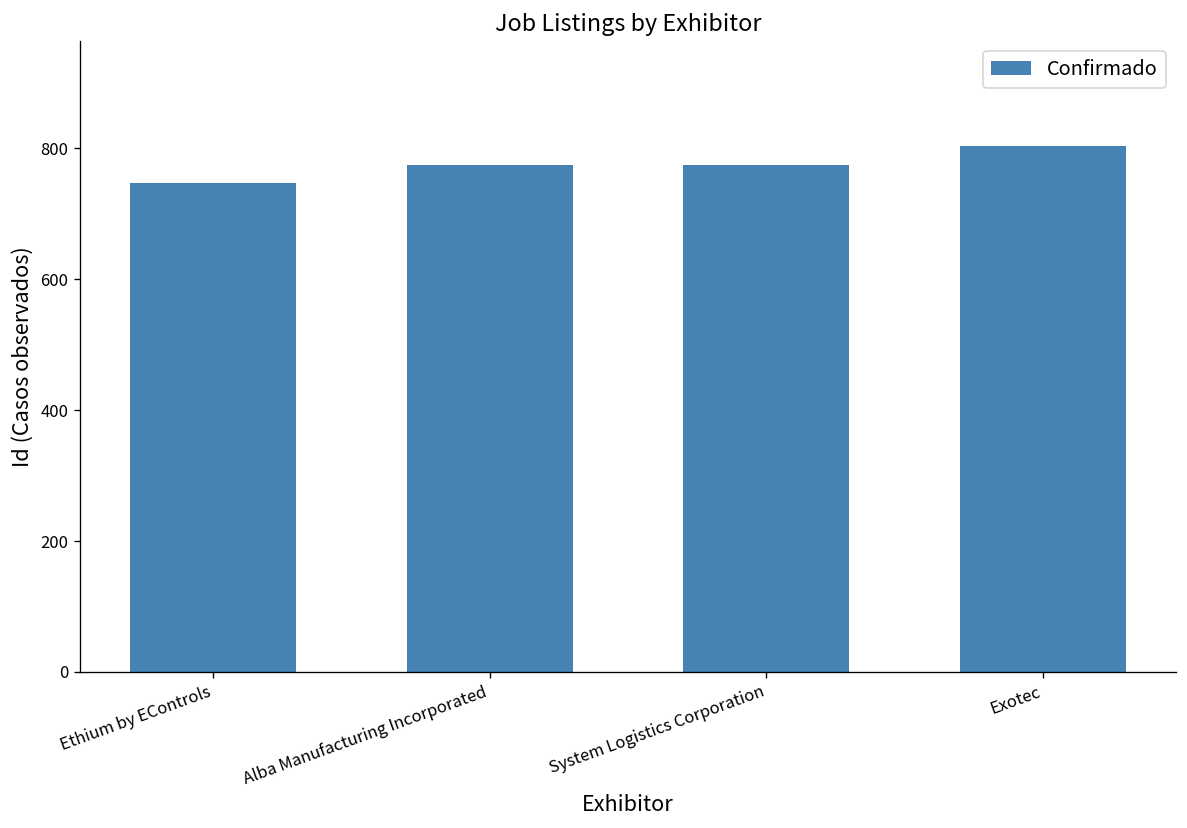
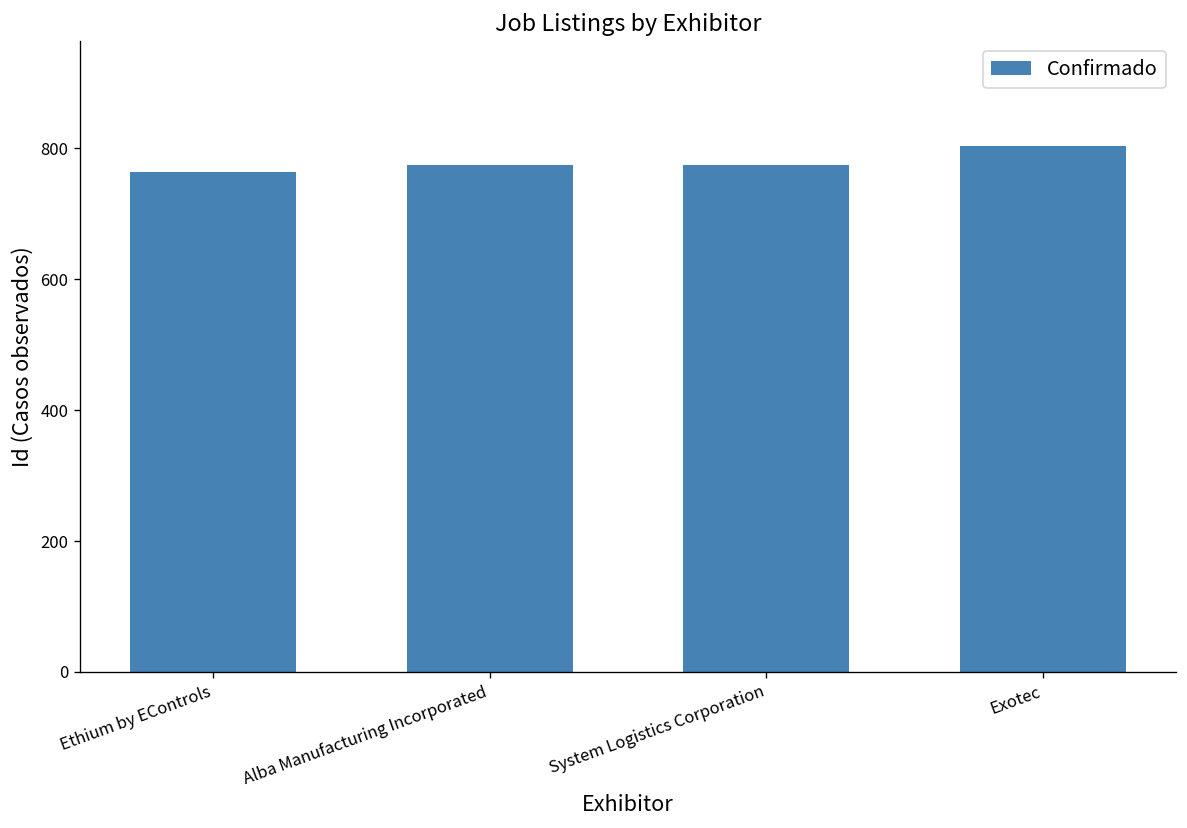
Ethium by EControls: 750 -> 760
